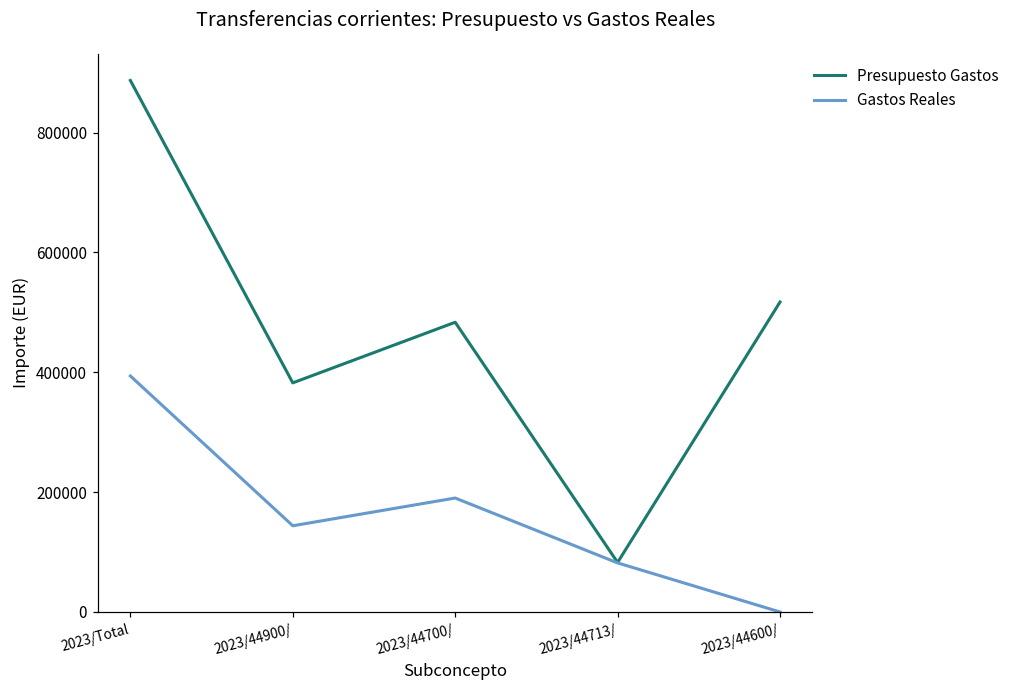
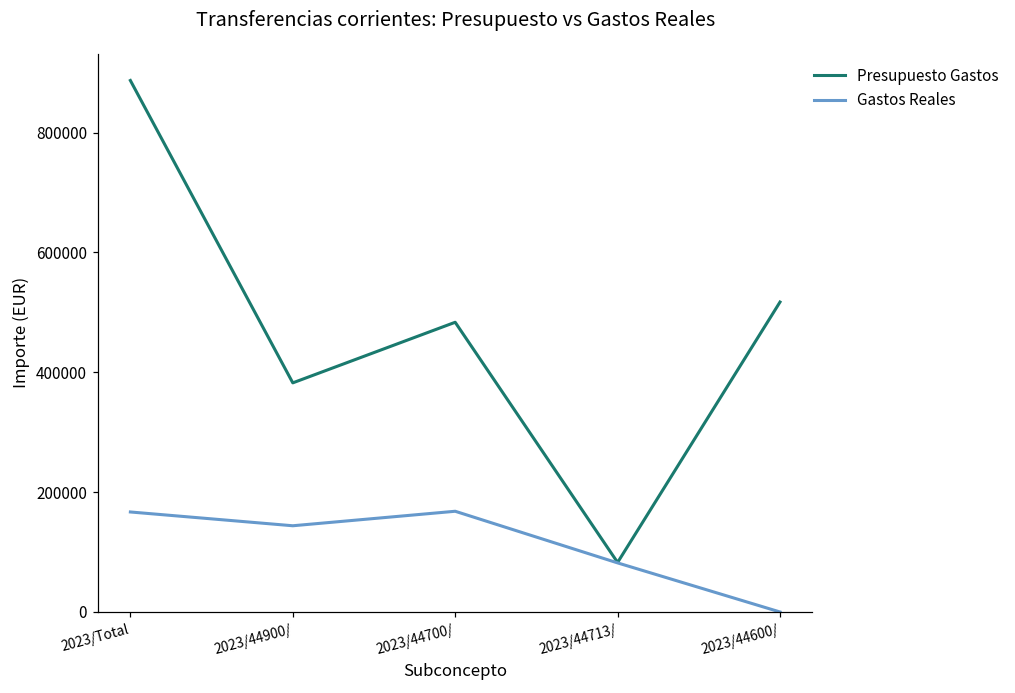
Gastos Reales, 2023/Total: 390000 -> 170000
Gastos Reales, 2023/44700/: 190000 -> 170000
